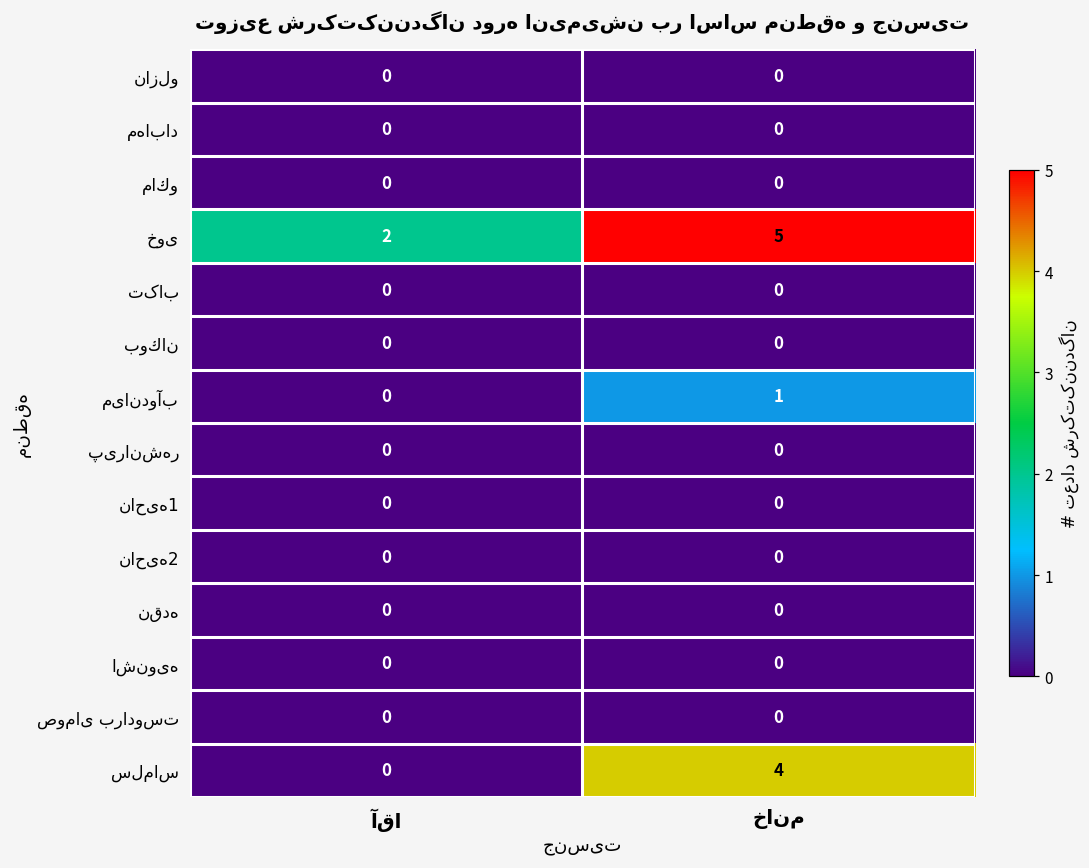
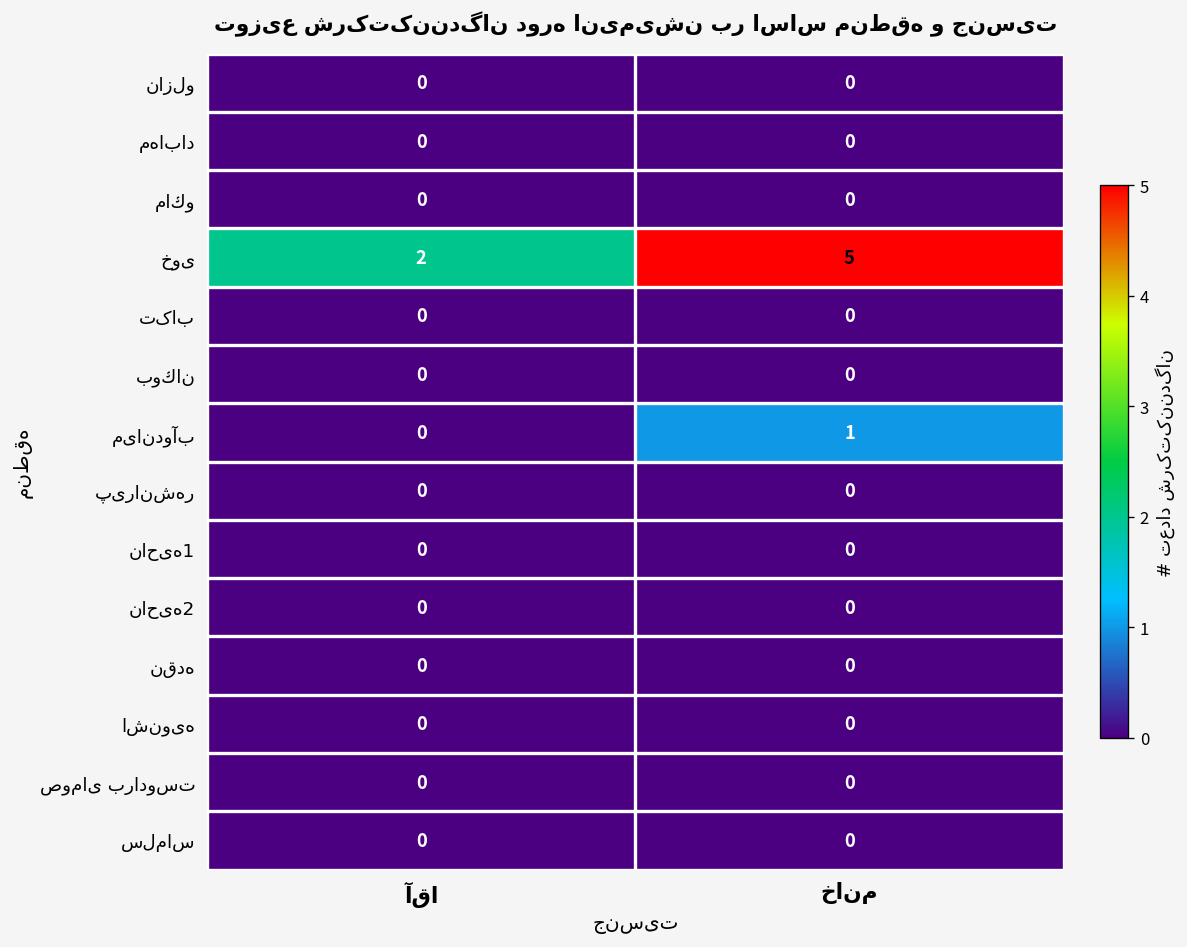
سلماس, خانم: 4 -> 0
